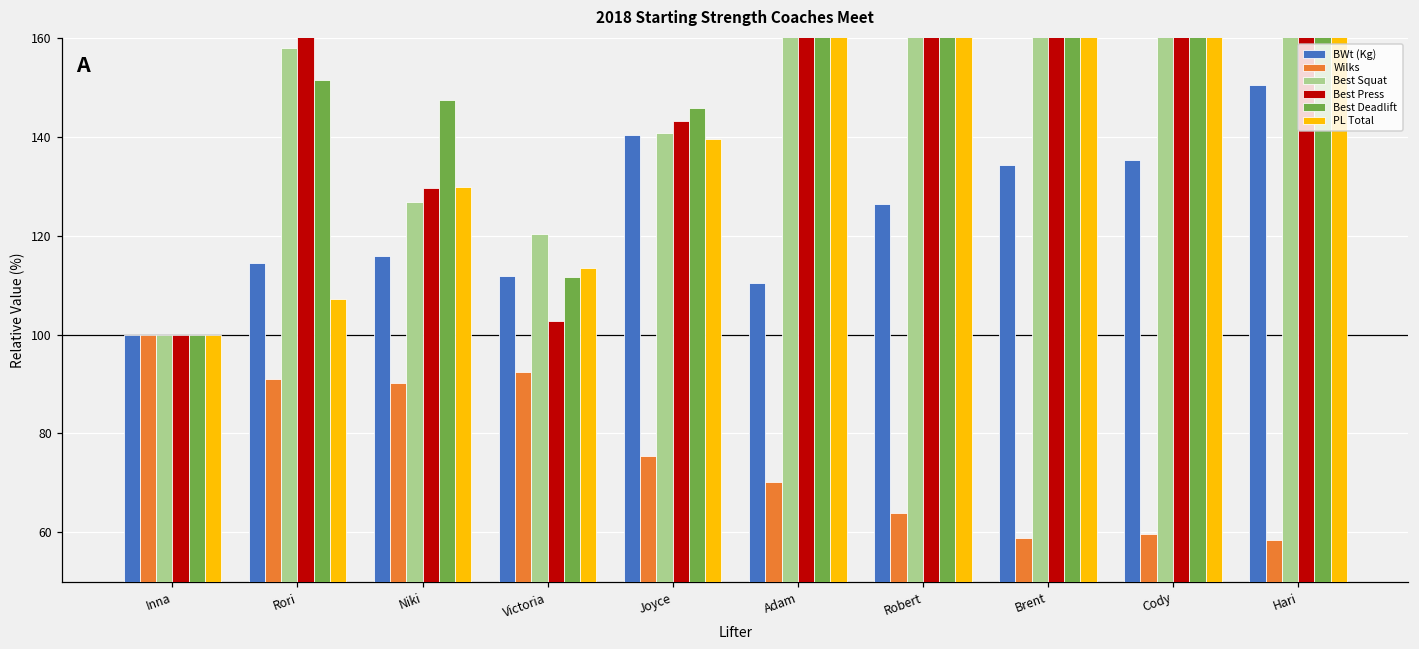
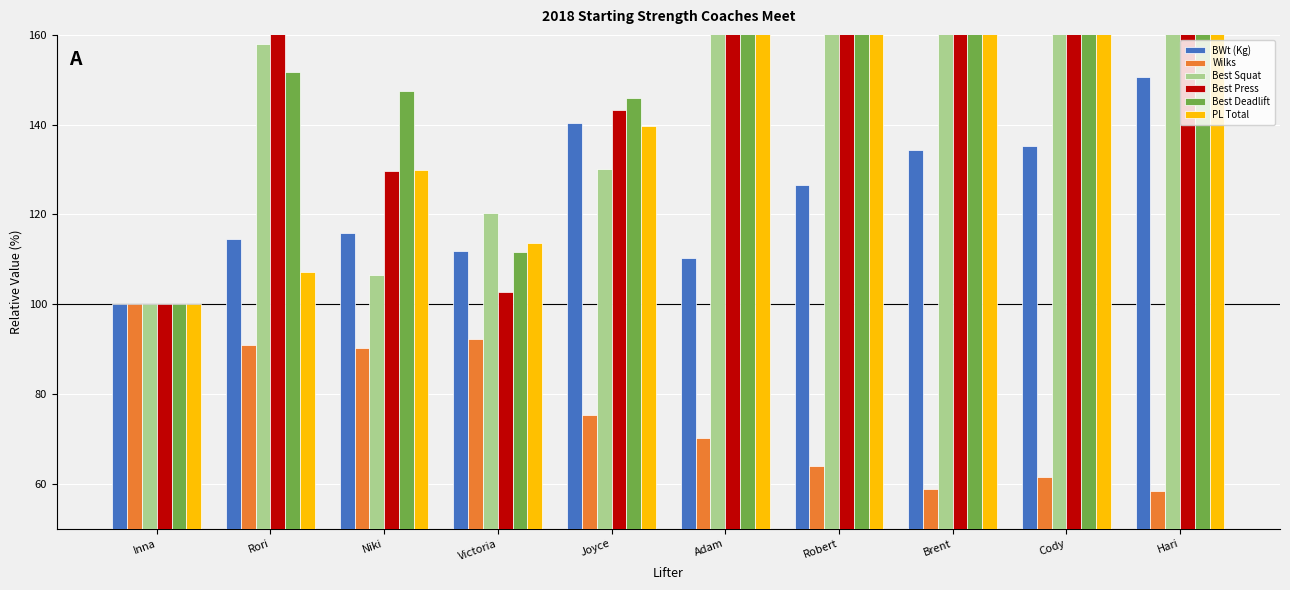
Best Squat, Niki: 127 -> 106
Best Squat, Joyce: 141 -> 130
Wilks, Cody: 60 -> 62
